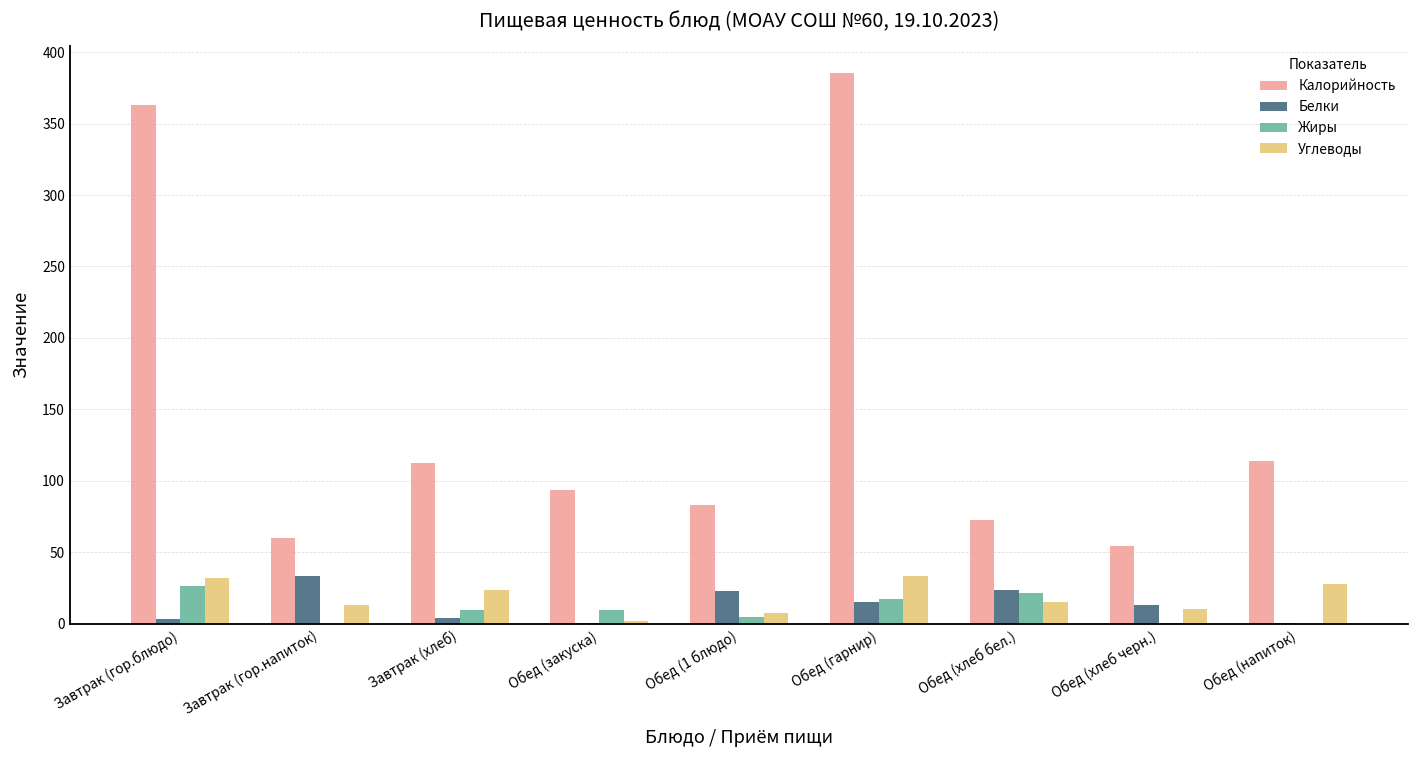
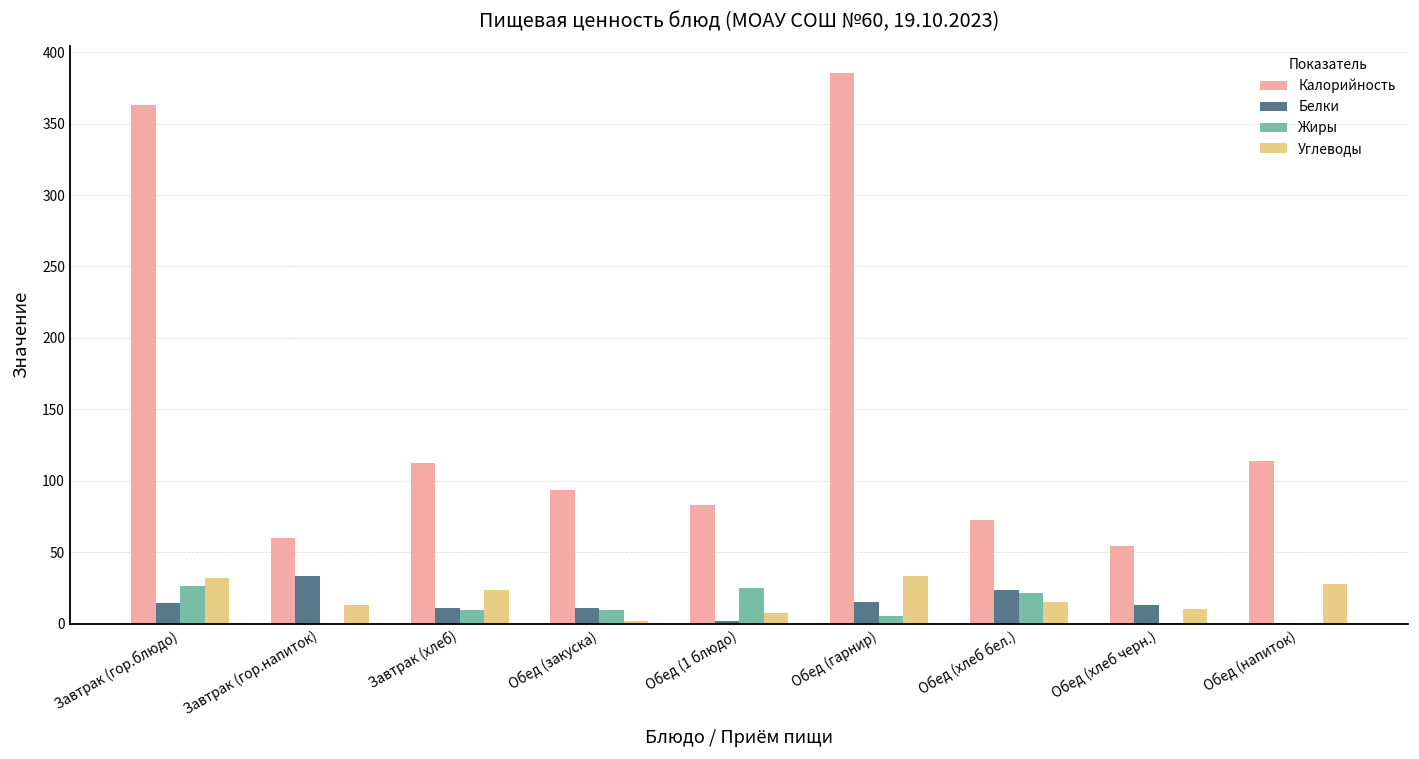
Белки, Завтрак (гор.блюдо): 3 -> 14
Белки, Завтрак (хлеб): 4 -> 11
Белки, Обед (закуска): 1 -> 11
Белки, Обед (1 блюдо): 23 -> 2
Жиры, Обед (1 блюдо): 5 -> 25
Жиры, Обед (гарнир): 17 -> 6
